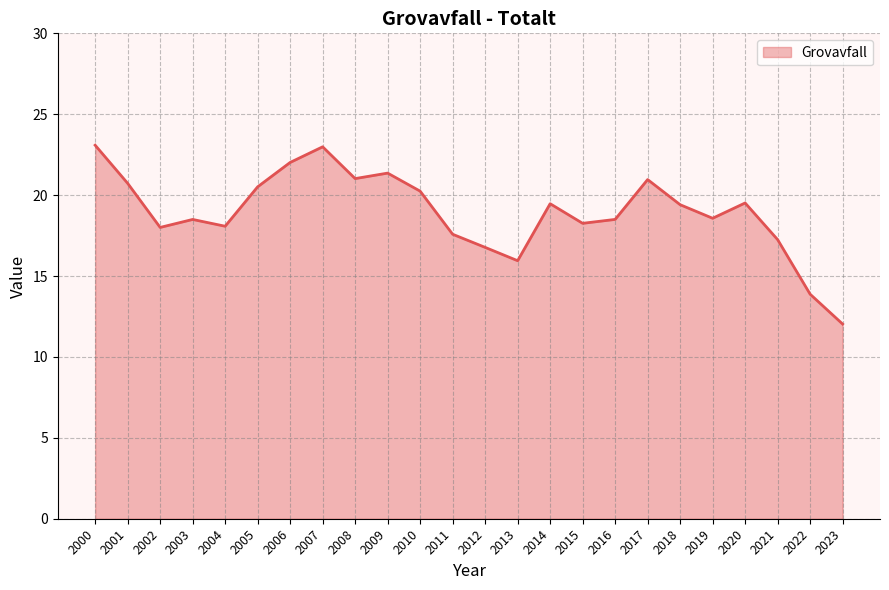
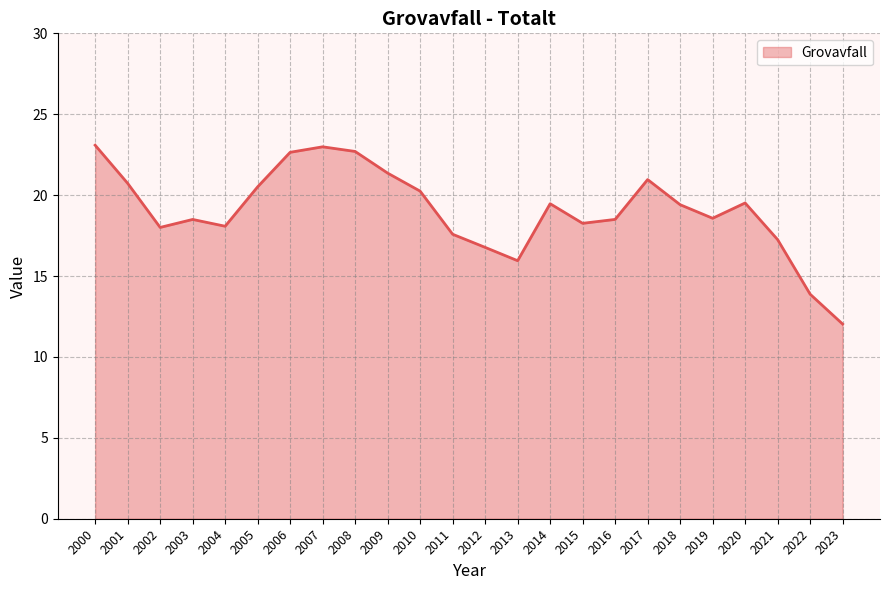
2006: 22.0 -> 22.6
2008: 21.0 -> 22.7
